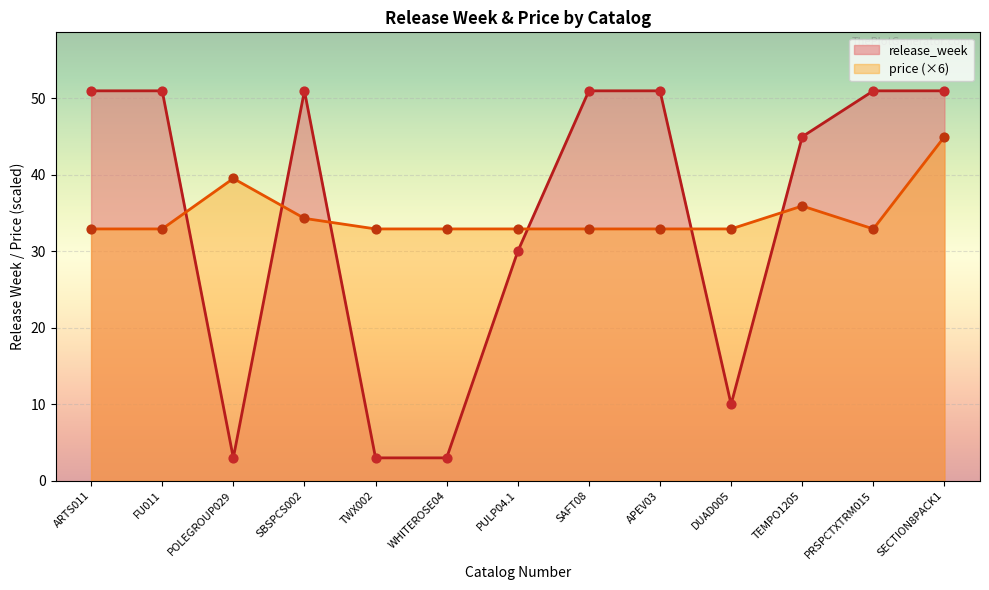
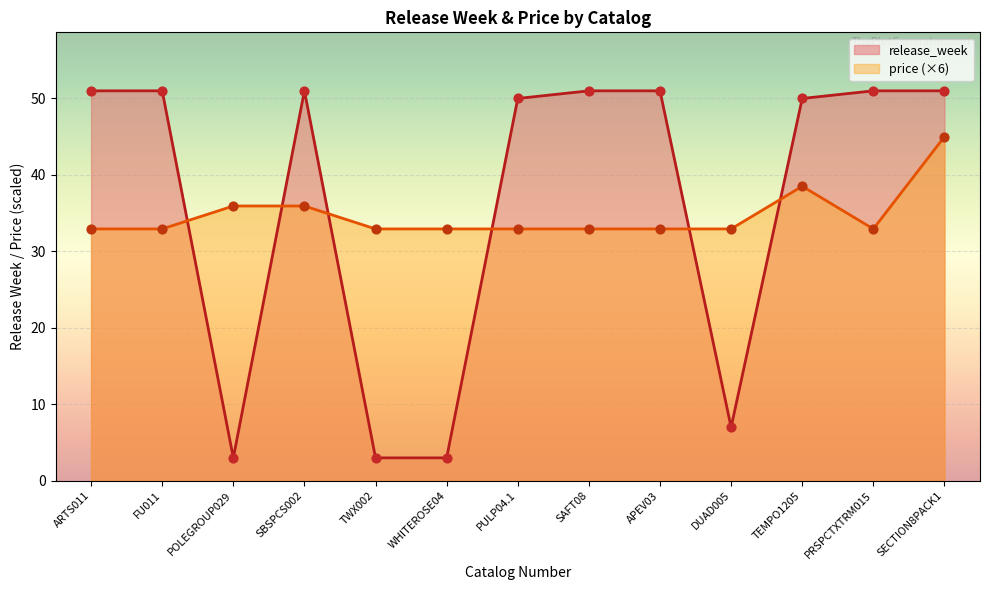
price (×6), POLEGROUP029: 40 -> 36
price (×6), SBSPCS002: 34 -> 36
release_week, PULP04.1: 30 -> 50
release_week, DUAD005: 10 -> 7
release_week, TEMPO1205: 45 -> 50
price (×6), TEMPO1205: 36 -> 39
